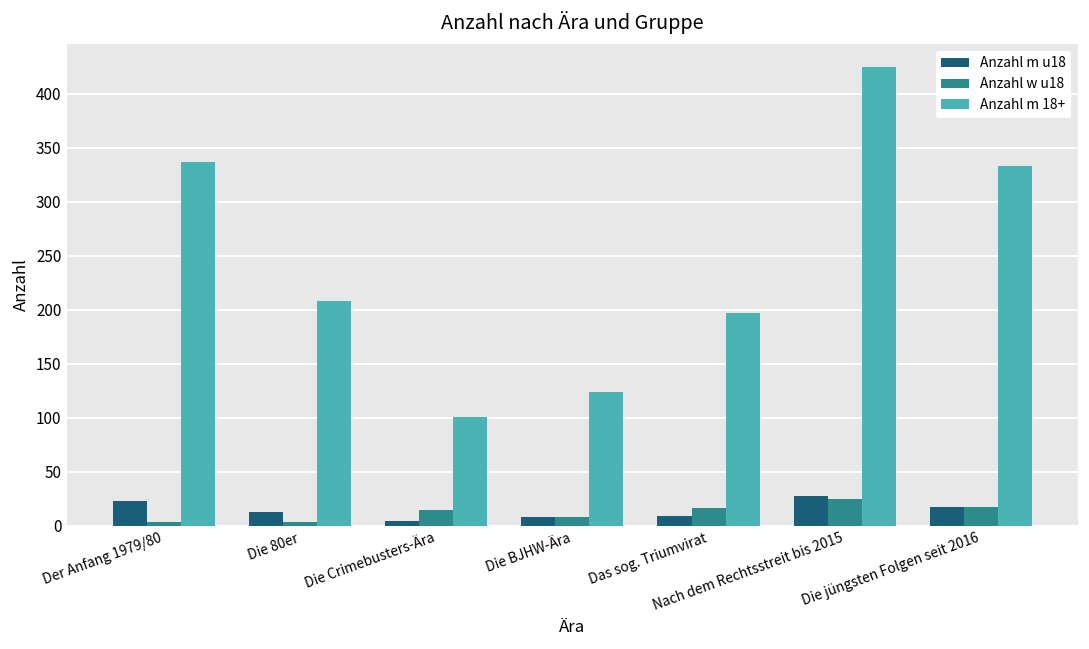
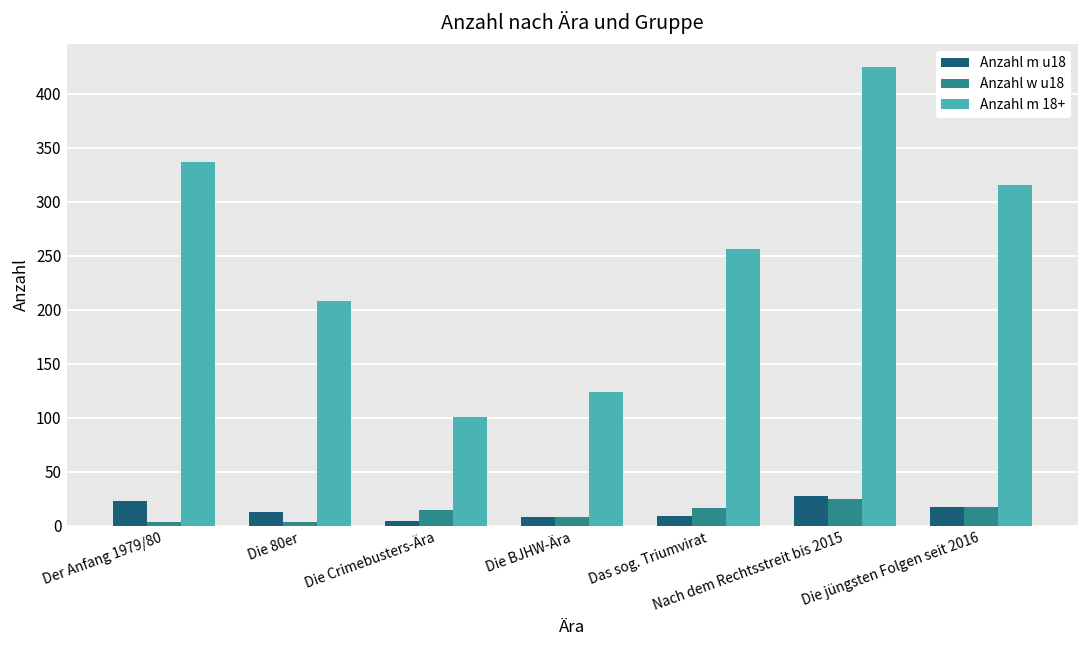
Anzahl m 18+, Das sog. Triumvirat: 200 -> 260
Anzahl m 18+, Die jüngsten Folgen seit 2016: 330 -> 320
